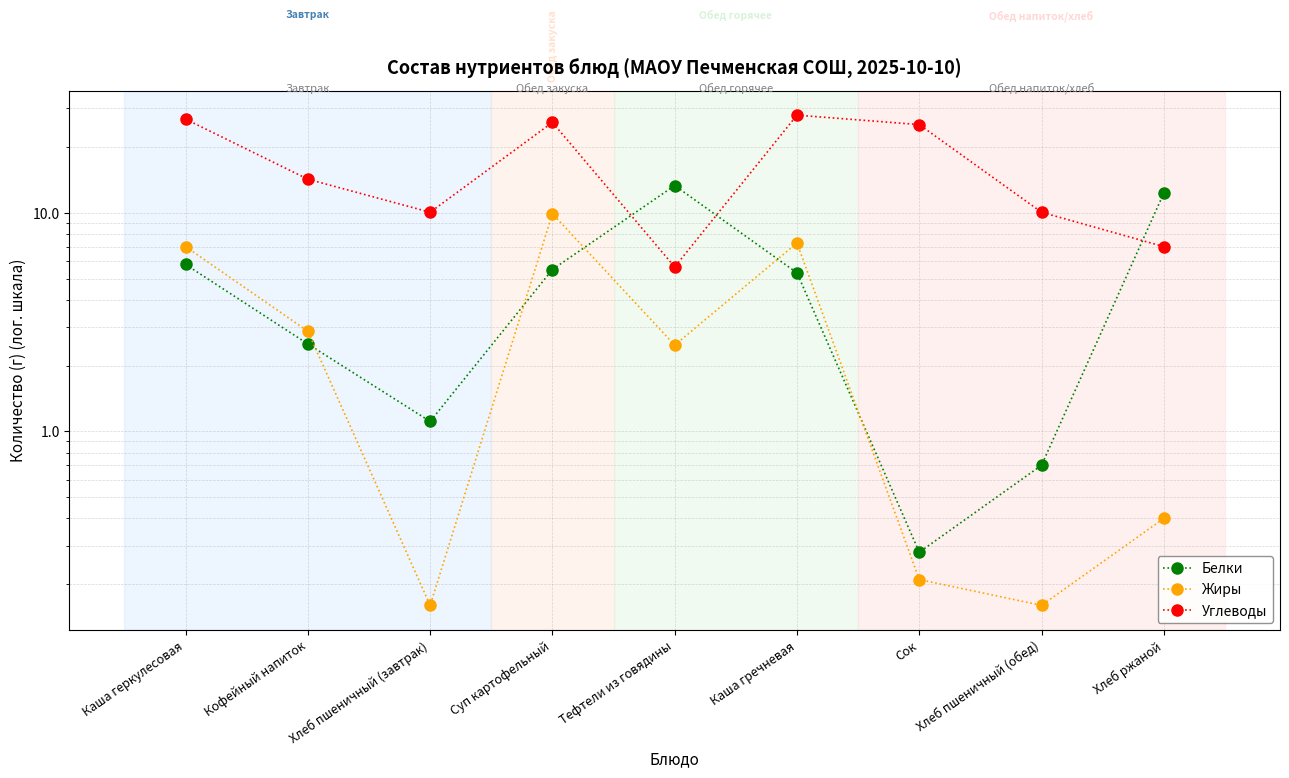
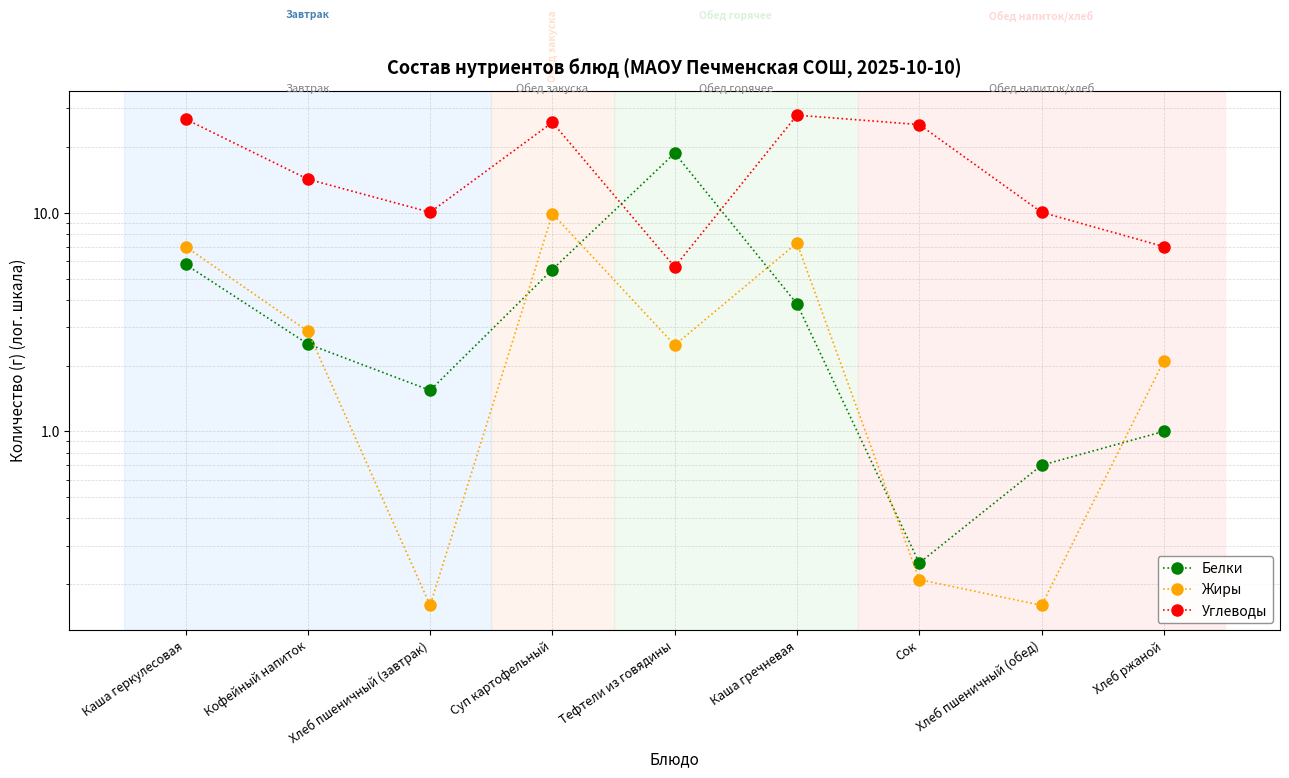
Белки, Хлеб пшеничный (завтрак): 1.1 -> 1.5
Белки, Тефтели из говядины: 13 -> 19
Белки, Каша гречневая: 5.3 -> 3.8
Белки, Сок: 0.28 -> 0.25
Белки, Хлеб ржаной: 12 -> 1.0
Жиры, Хлеб ржаной: 0.4 -> 2.1
